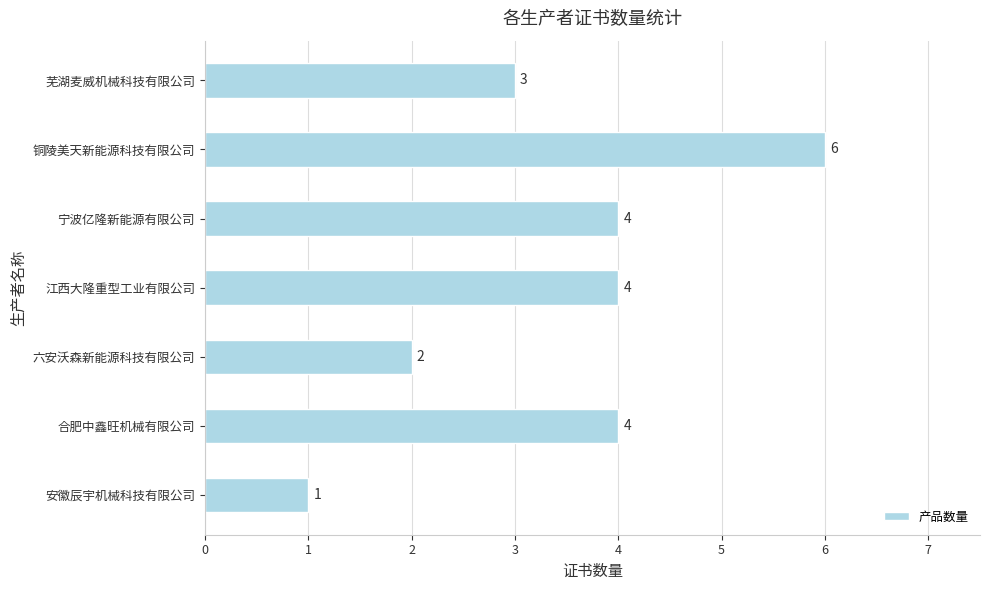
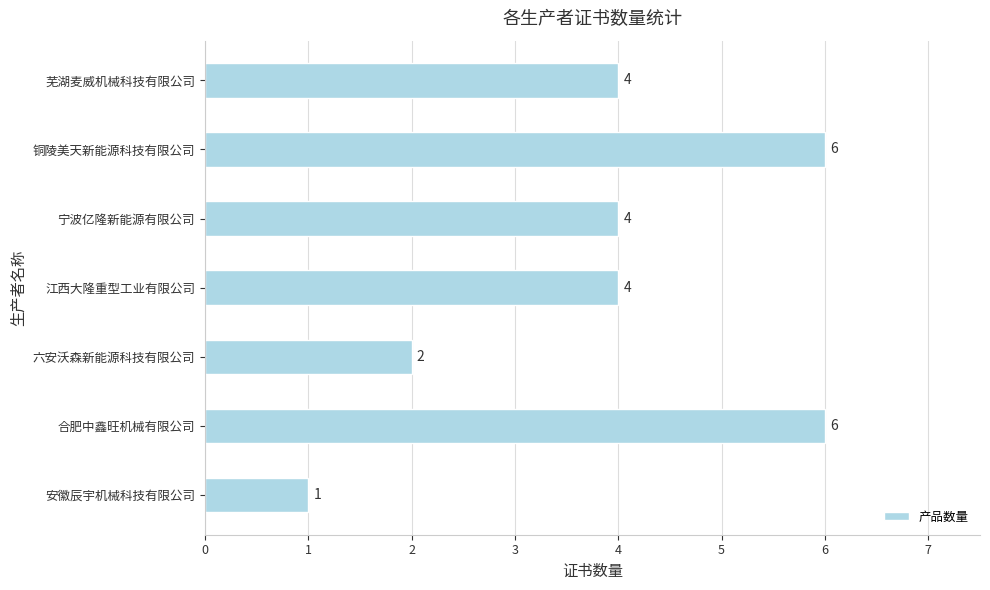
芜湖麦威机械科技有限公司: 3 -> 4
合肥中鑫旺机械有限公司: 4 -> 6
